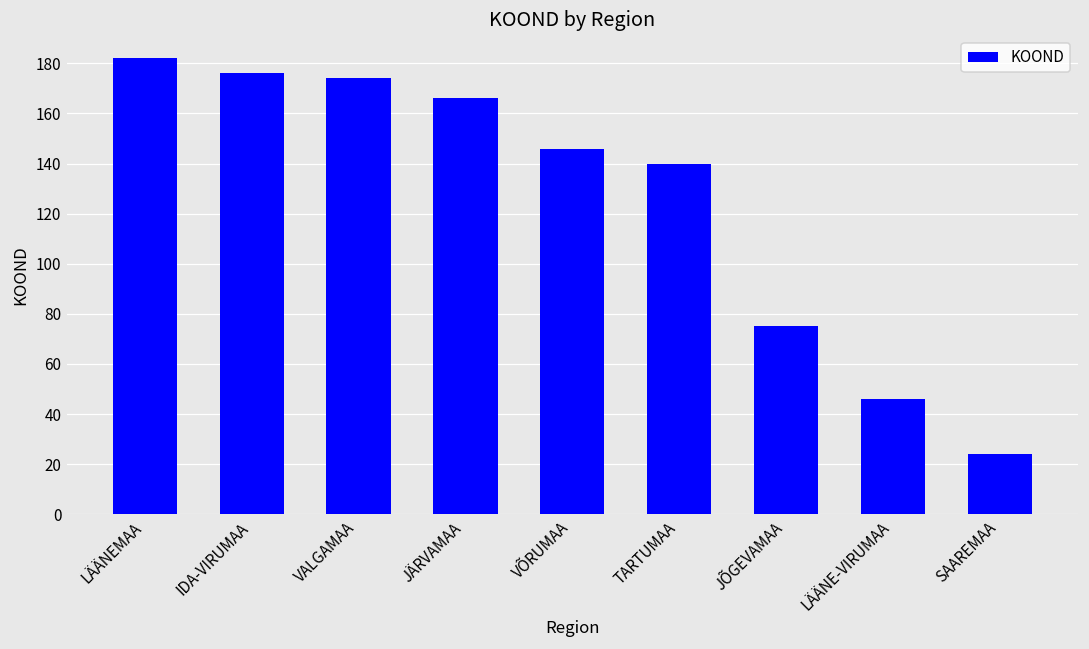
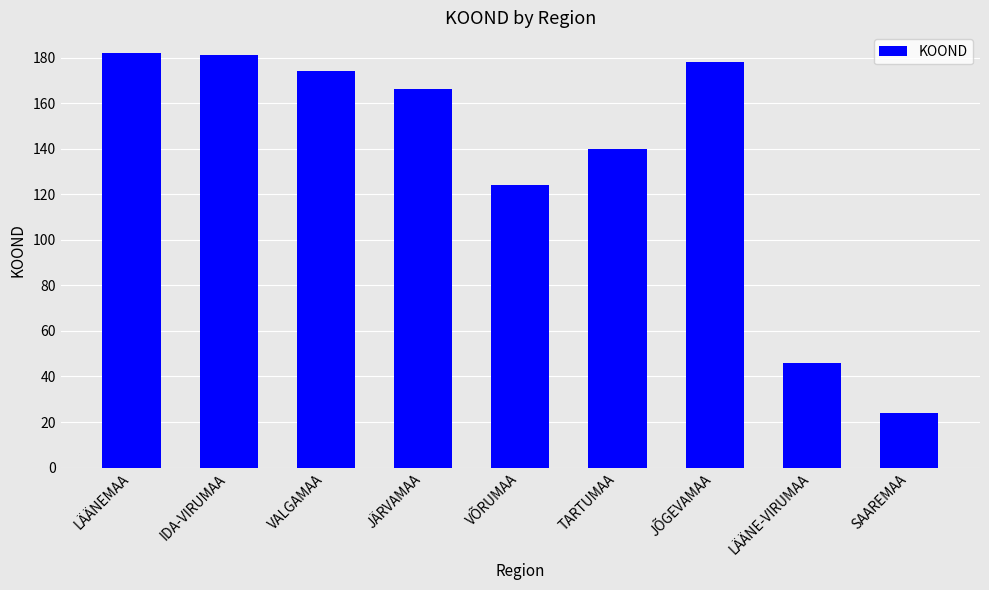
IDA-VIRUMAA: 176 -> 181
VÕRUMAA: 146 -> 124
JÕGEVAMAA: 75 -> 178
